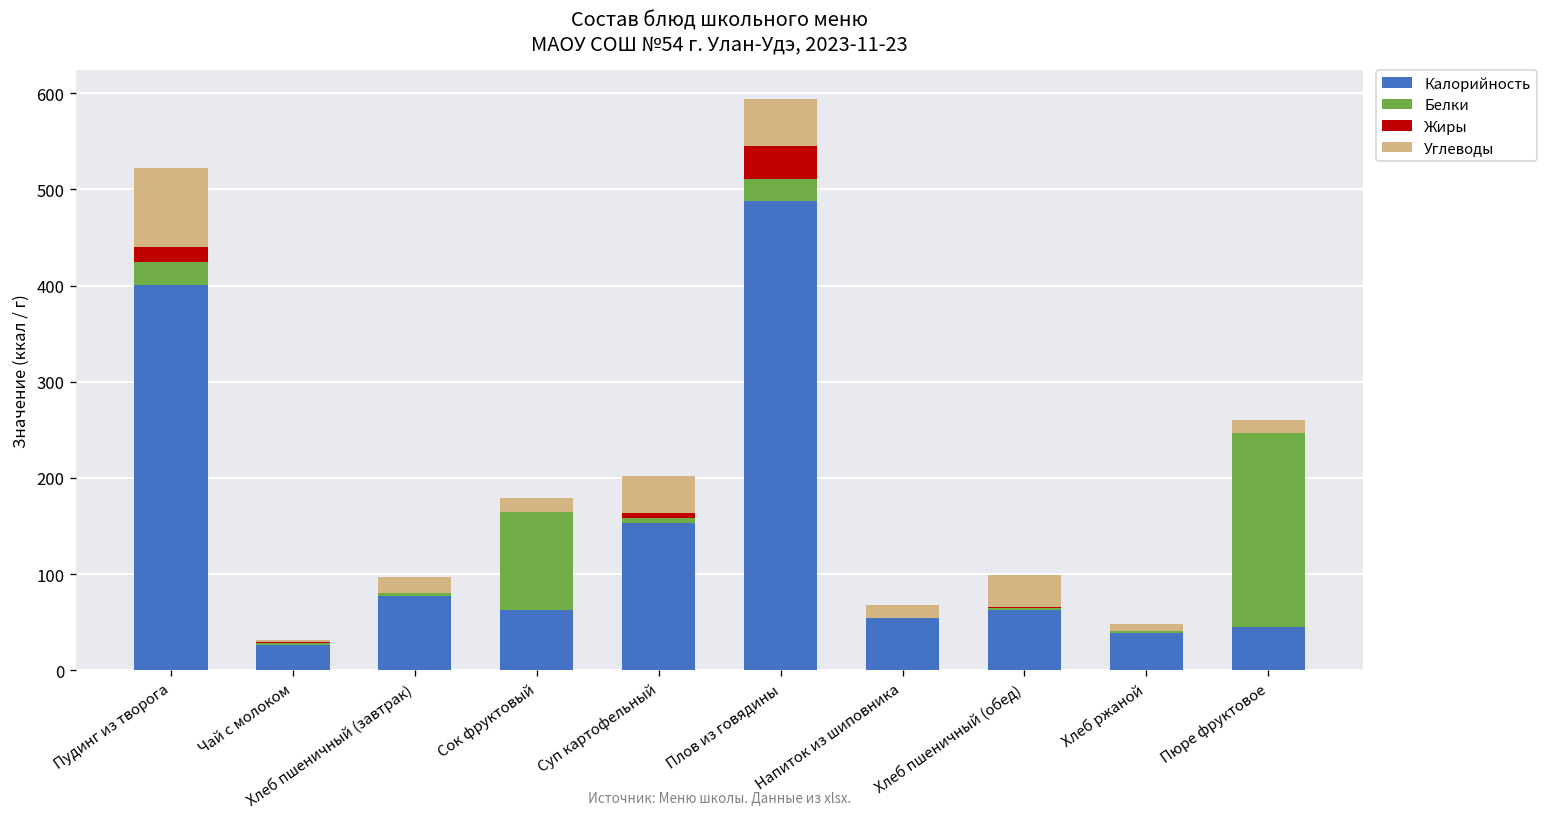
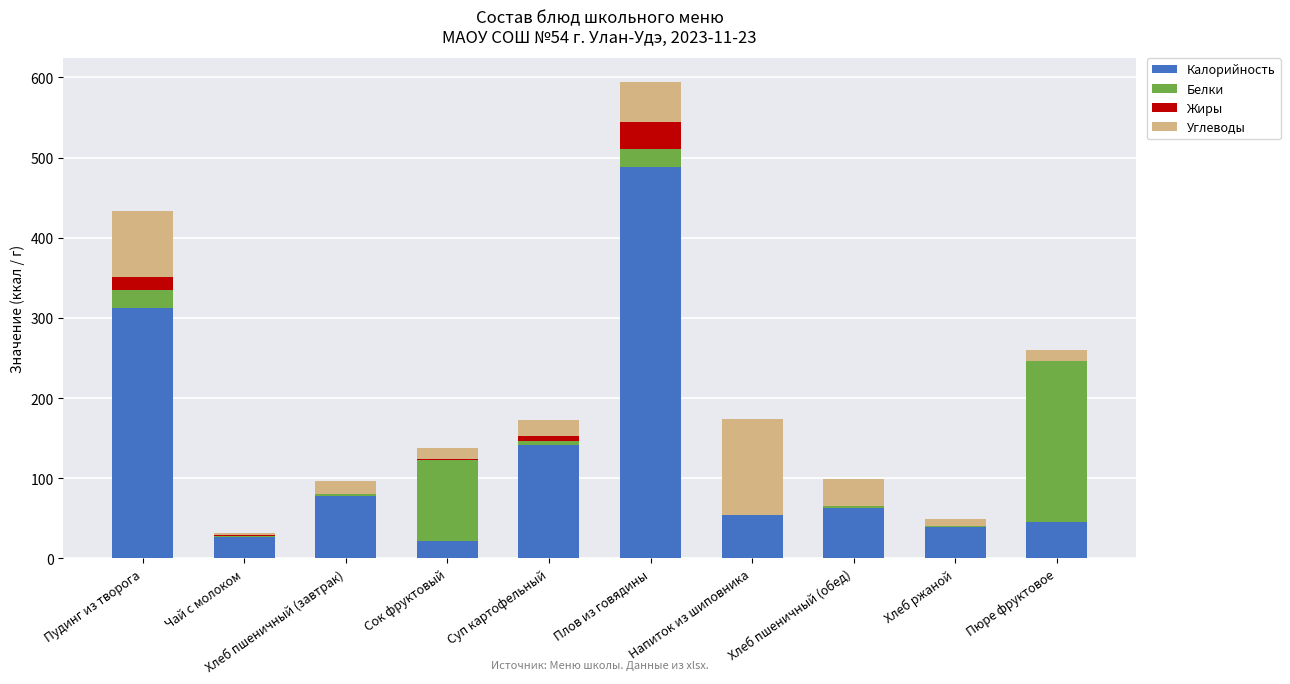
Калорийность, Пудинг из творога: 400 -> 310
Калорийность, Сок фруктовый: 60 -> 20
Калорийность, Суп картофельный: 150 -> 140
Углеводы, Суп картофельный: 40 -> 20
Углеводы, Напиток из шиповника: 10 -> 120
